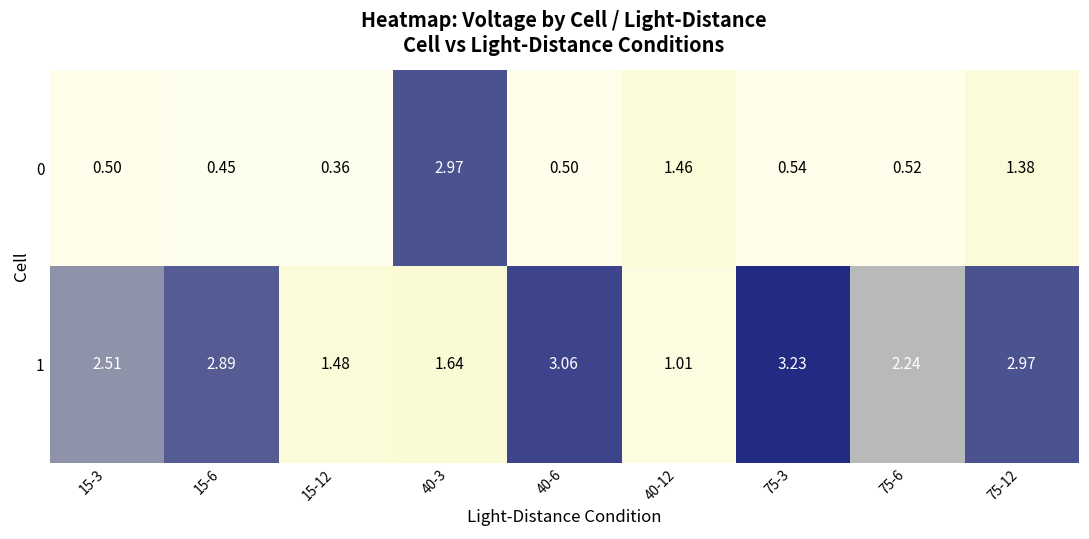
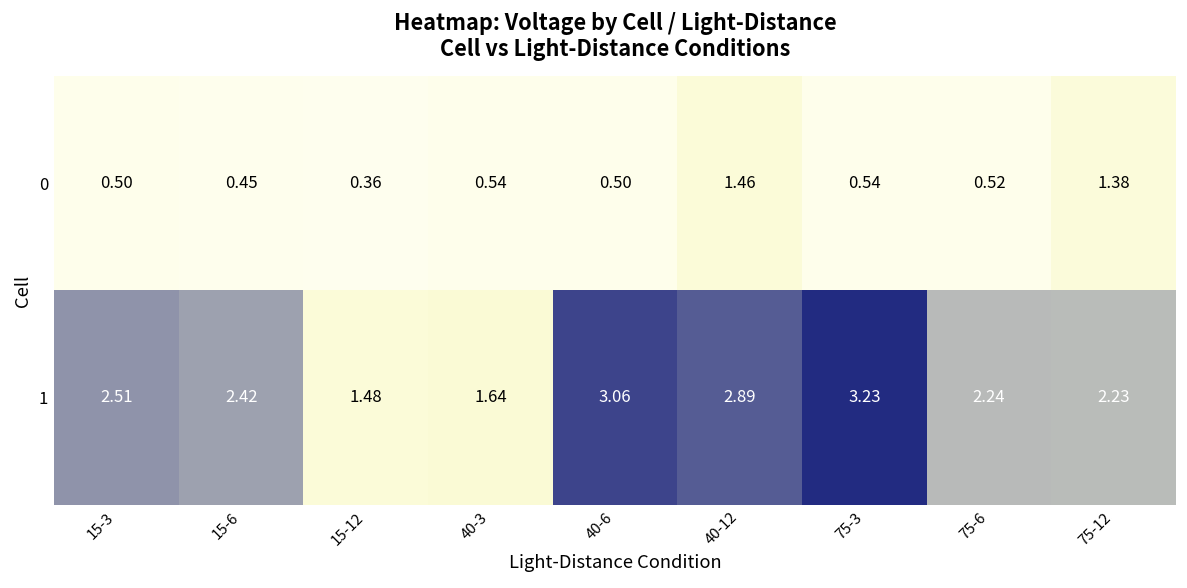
0, 40-3: 2.97 -> 0.54
1, 15-6: 2.89 -> 2.42
1, 40-12: 1.01 -> 2.89
1, 75-12: 2.97 -> 2.23
